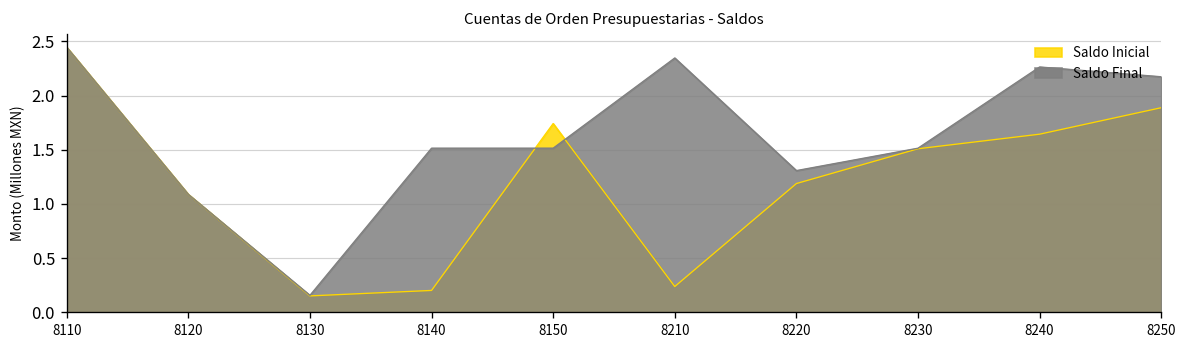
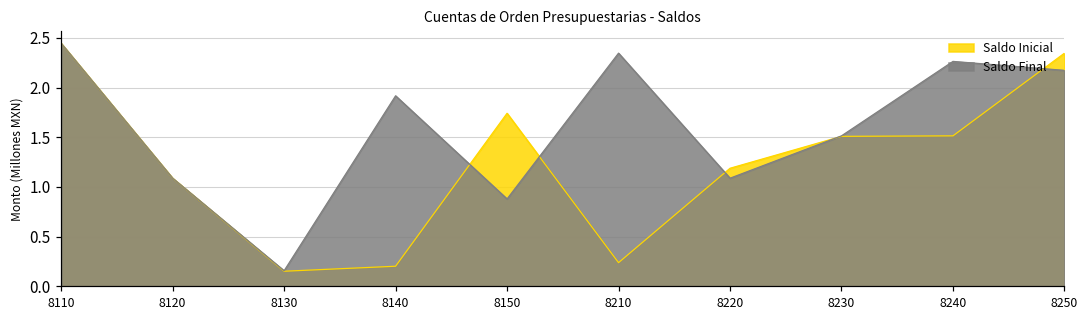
Saldo Final, 8140: 1.5 -> 1.9
Saldo Final, 8150: 1.5 -> 0.9
Saldo Final, 8220: 1.3 -> 1.1
Saldo Inicial, 8240: 1.6 -> 1.5
Saldo Inicial, 8250: 1.9 -> 2.3
